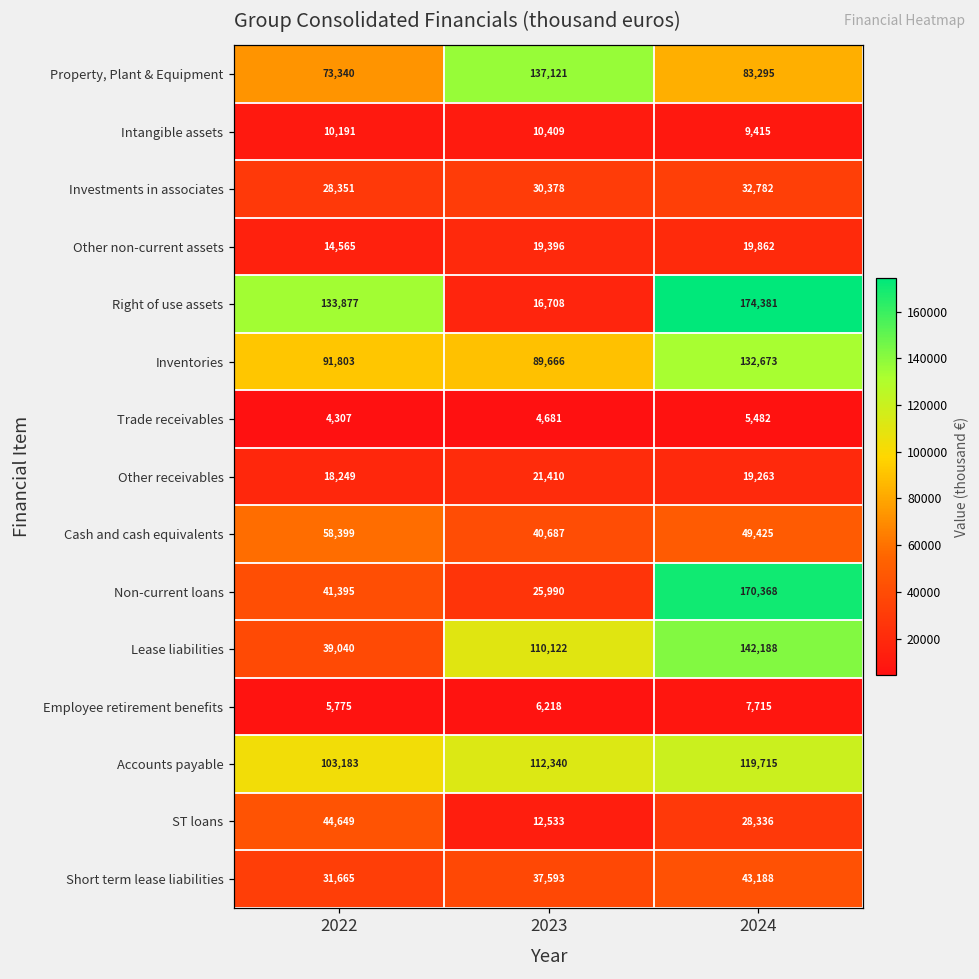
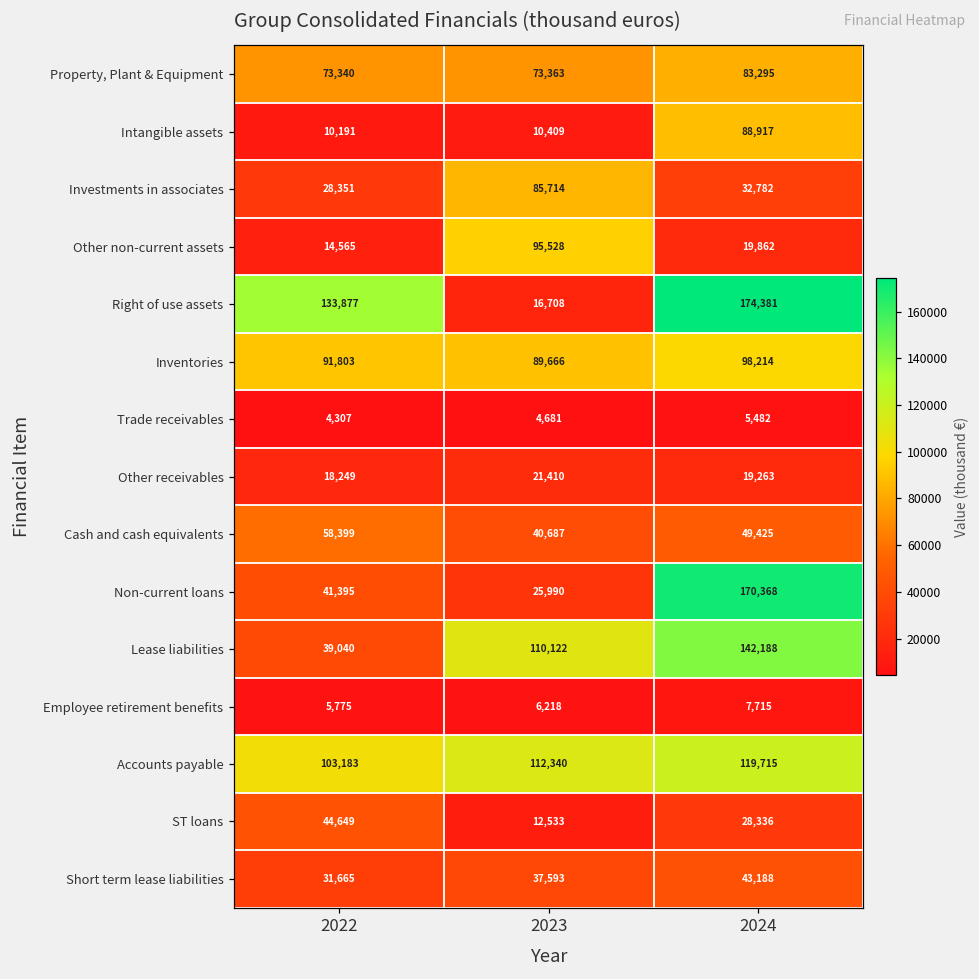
Property, Plant & Equipment, 2023: 137,121 -> 73,363
Intangible assets, 2024: 9,415 -> 88,917
Investments in associates, 2023: 30,378 -> 85,714
Other non-current assets, 2023: 19,396 -> 95,528
Inventories, 2024: 132,673 -> 98,214
